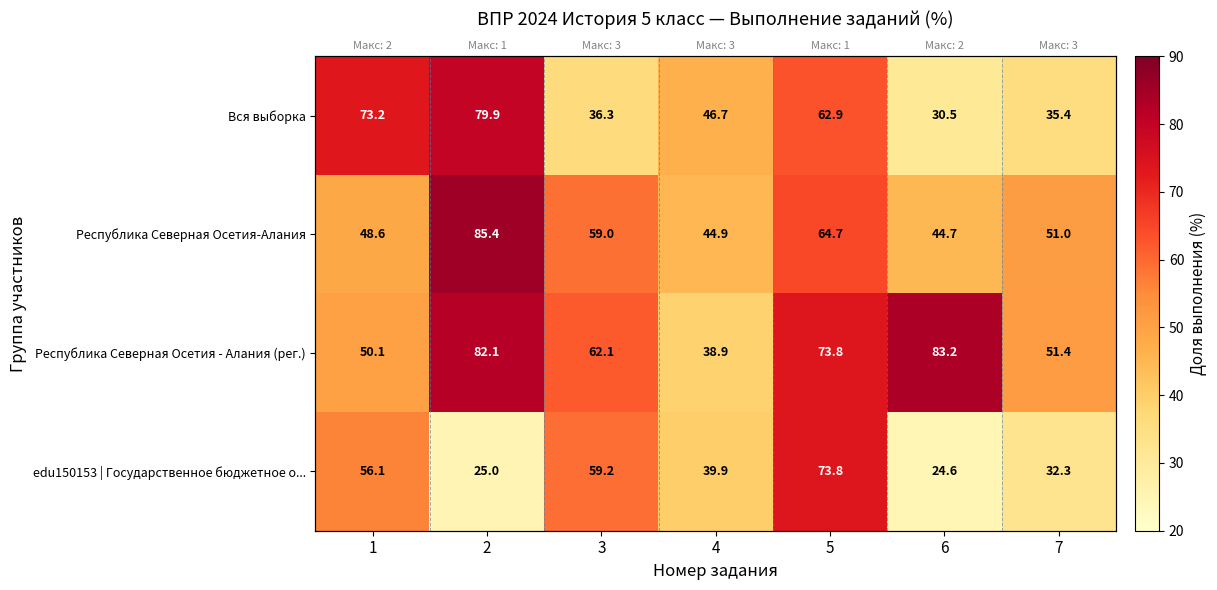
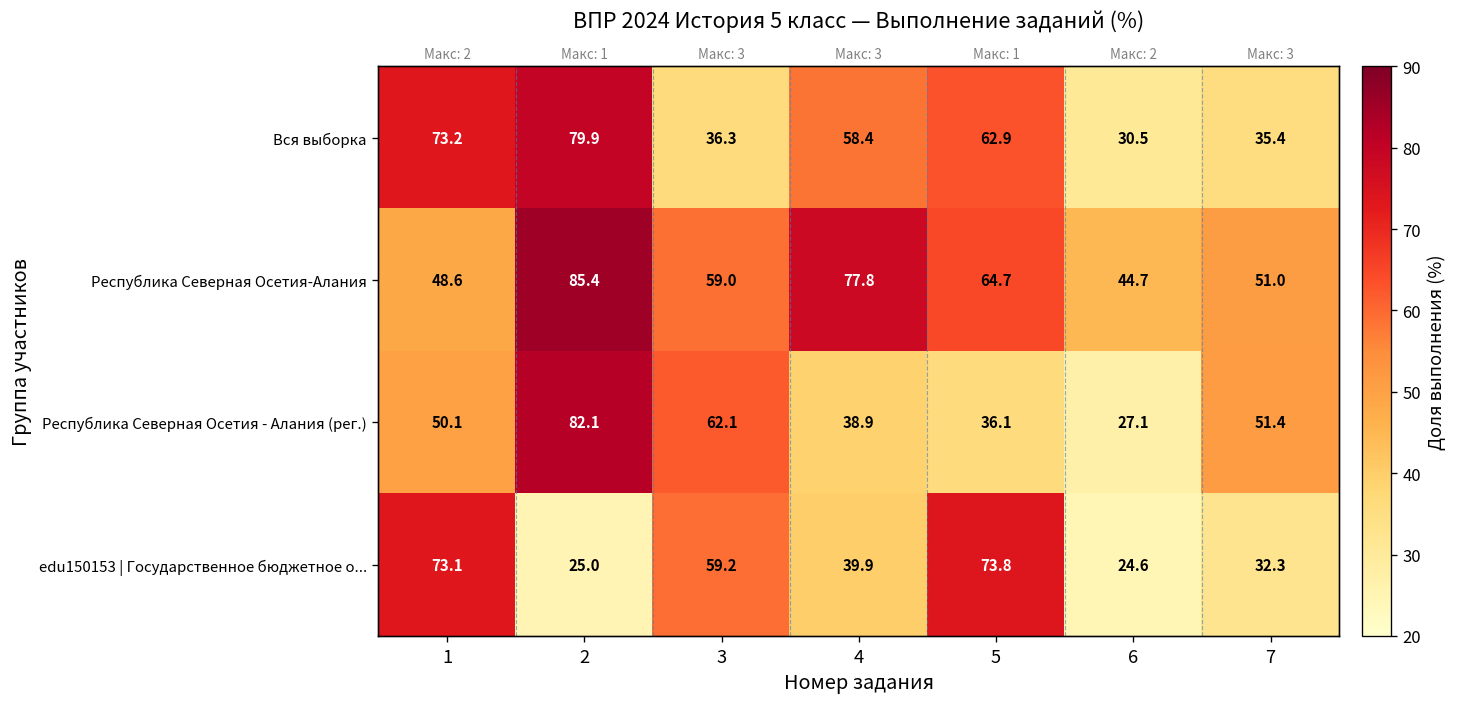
Вся выборка, 4: 46.7 -> 58.4
Республика Северная Осетия-Алания, 4: 44.9 -> 77.8
Республика Северная Осетия - Алания (рег.), 5: 73.8 -> 36.1
Республика Северная Осетия - Алания (рег.), 6: 83.2 -> 27.1
edu150153 | Государственное бюджетное о..., 1: 56.1 -> 73.1
